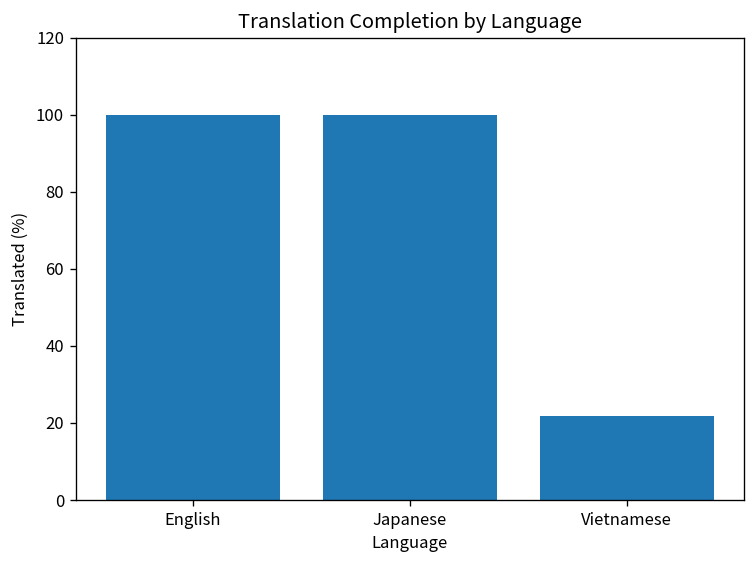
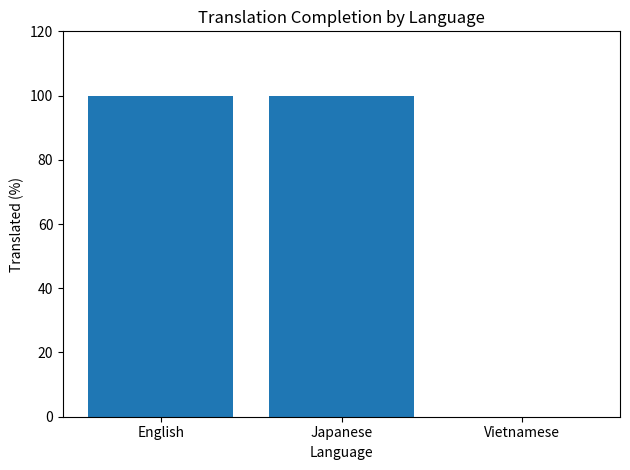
Vietnamese: 22 -> 0
